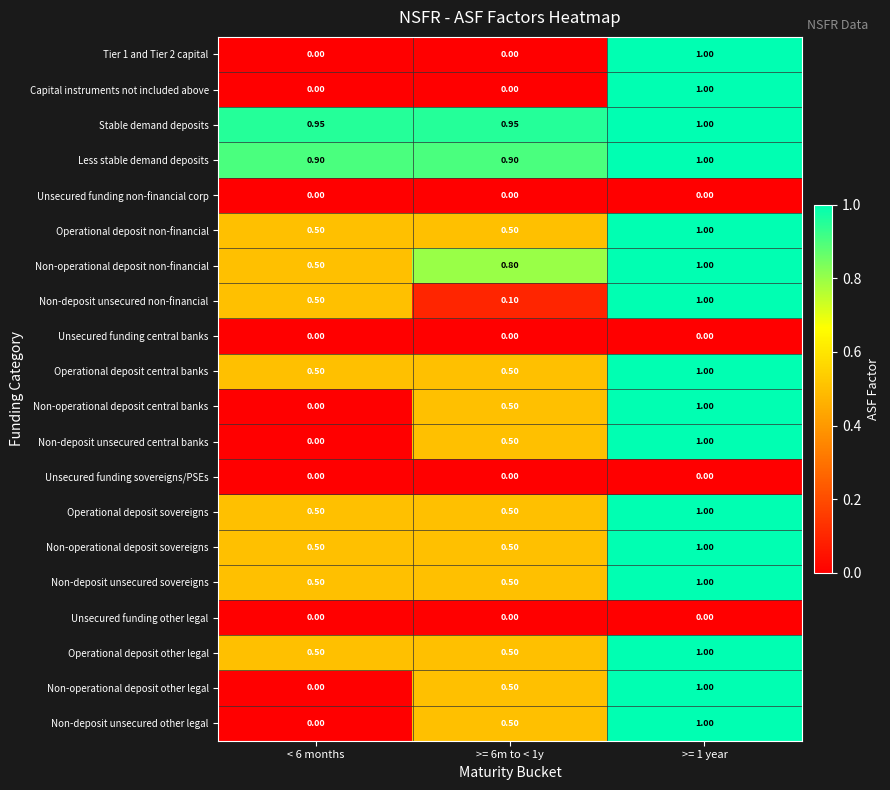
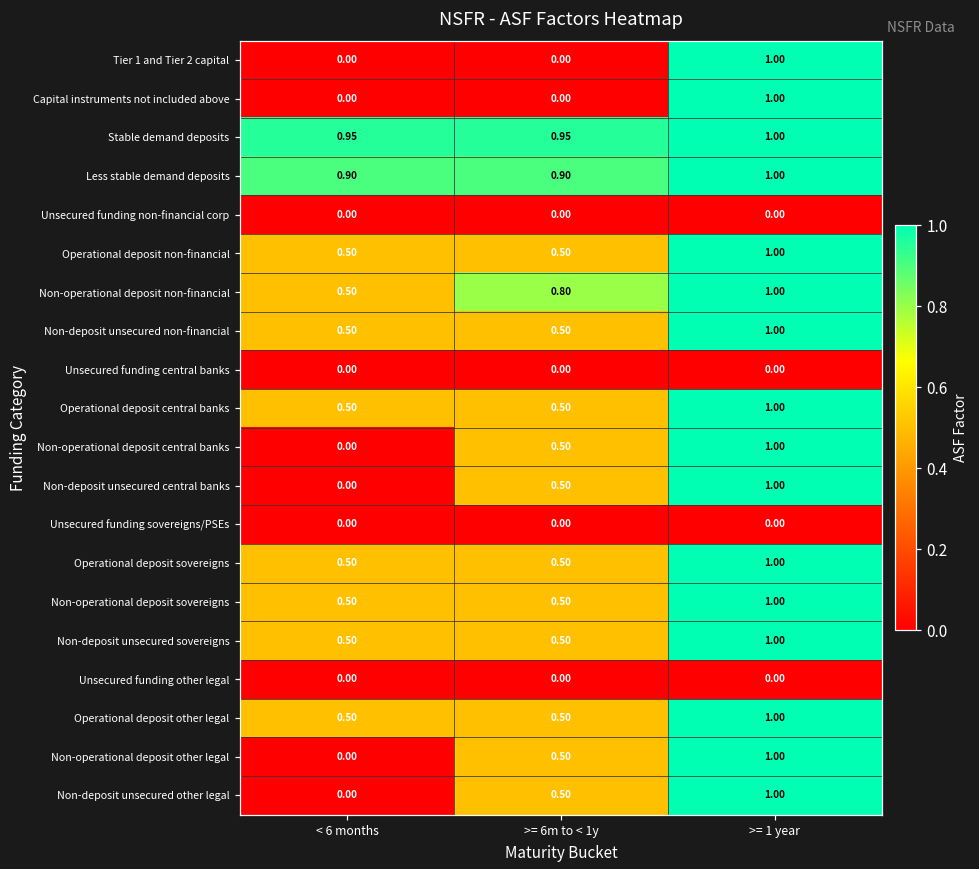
Non-deposit unsecured non-financial, >= 6m to < 1y: 0.10 -> 0.50
